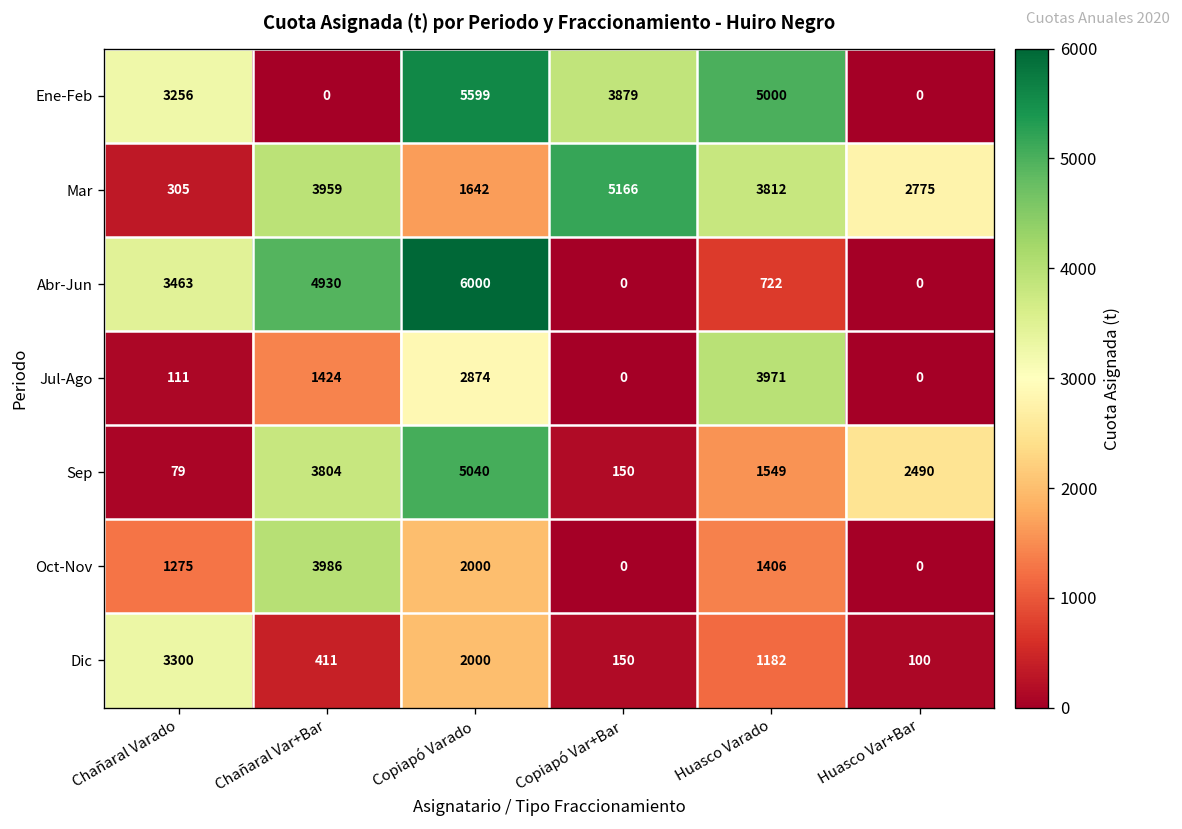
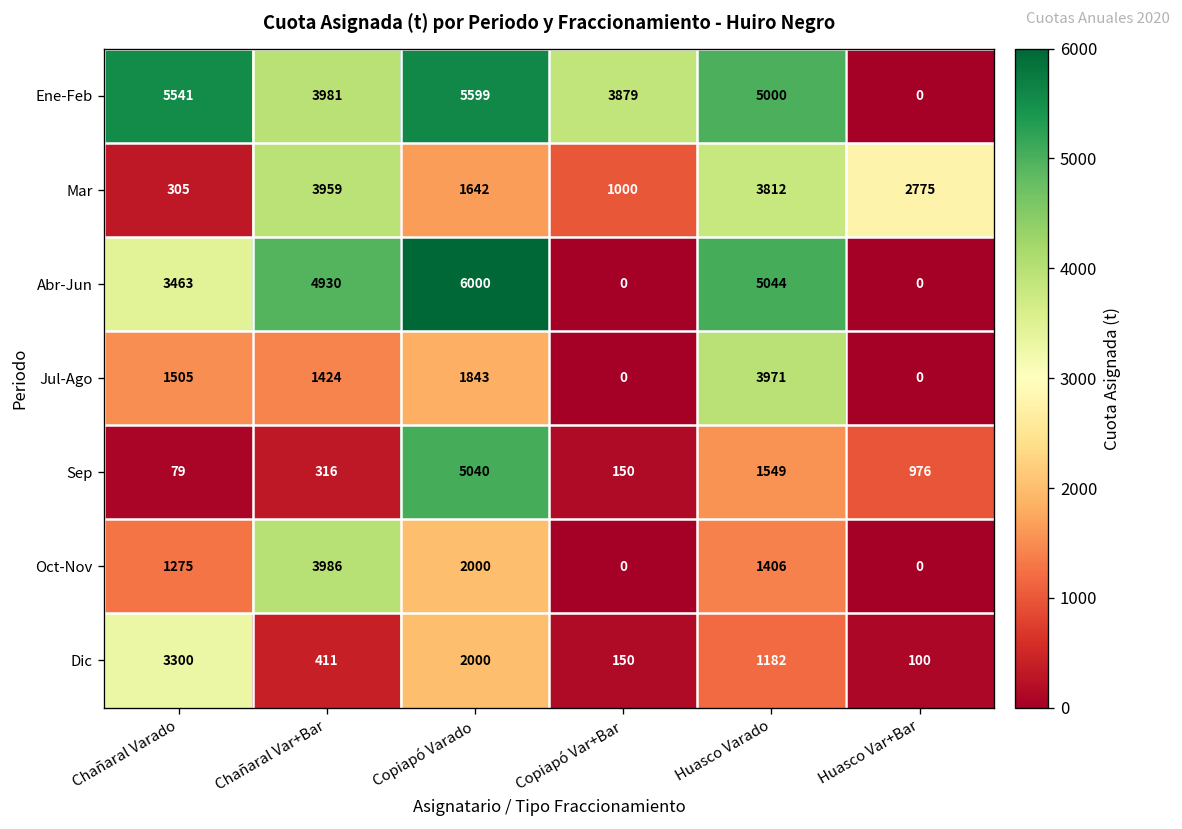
Ene-Feb, Chañaral Varado: 3256 -> 5541
Ene-Feb, Chañaral Var+Bar: 0 -> 3981
Mar, Copiapó Var+Bar: 5166 -> 1000
Abr-Jun, Huasco Varado: 722 -> 5044
Jul-Ago, Chañaral Varado: 111 -> 1505
Jul-Ago, Copiapó Varado: 2874 -> 1843
Sep, Chañaral Var+Bar: 3804 -> 316
Sep, Huasco Var+Bar: 2490 -> 976
